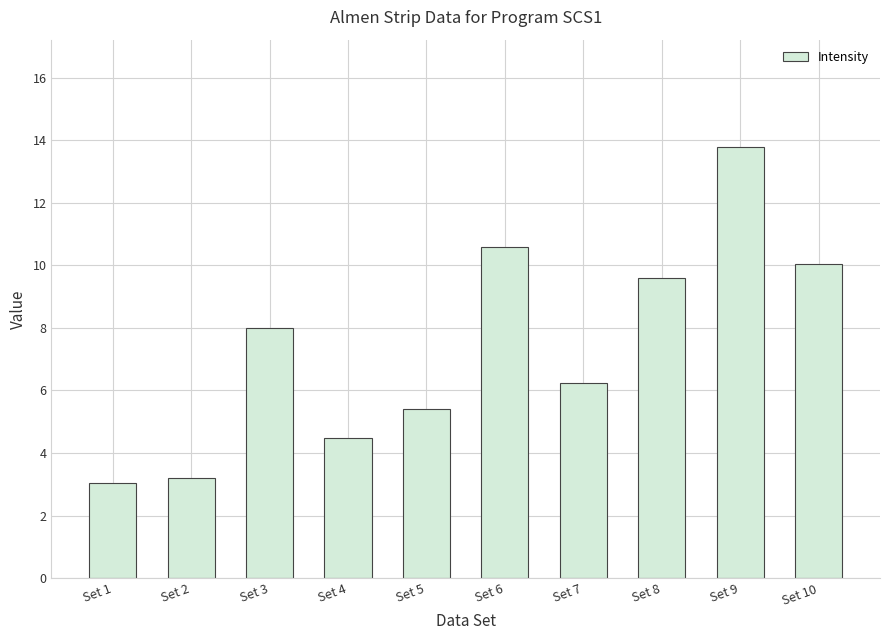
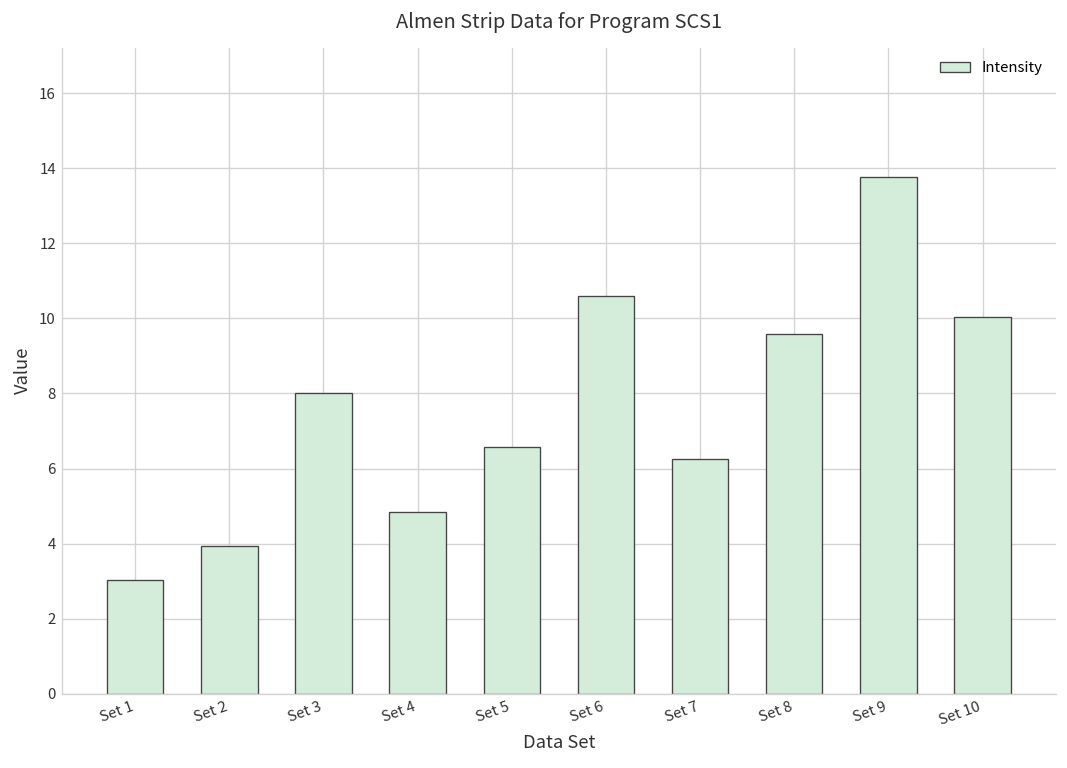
Set 2: 3.2 -> 3.9
Set 4: 4.5 -> 4.8
Set 5: 5.4 -> 6.6
